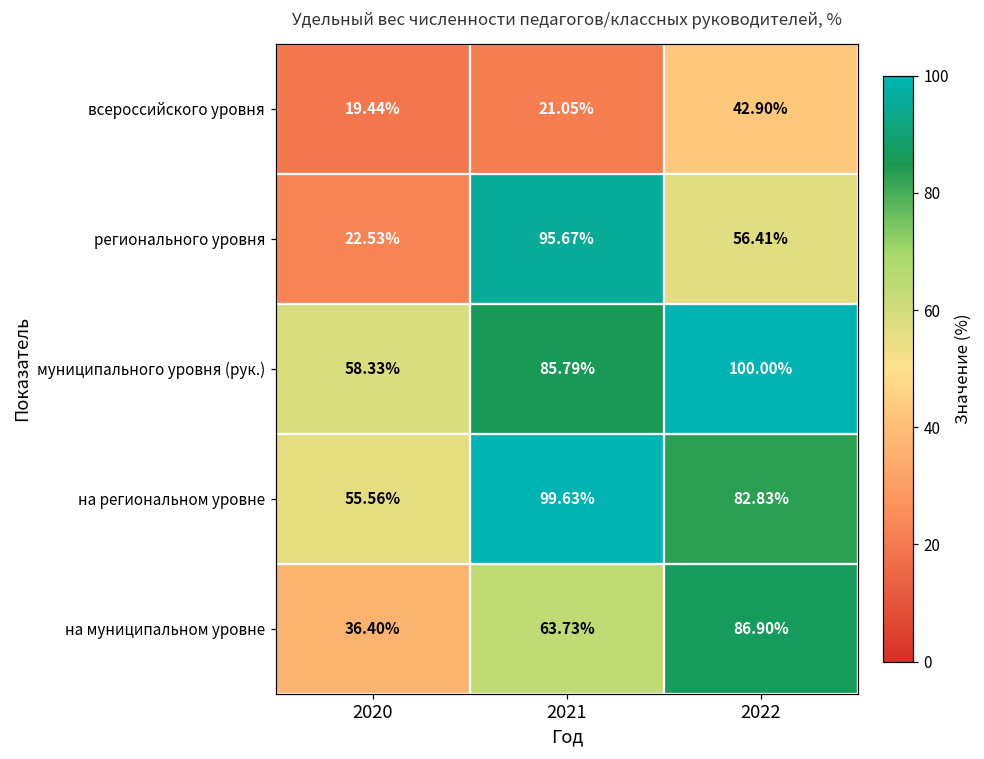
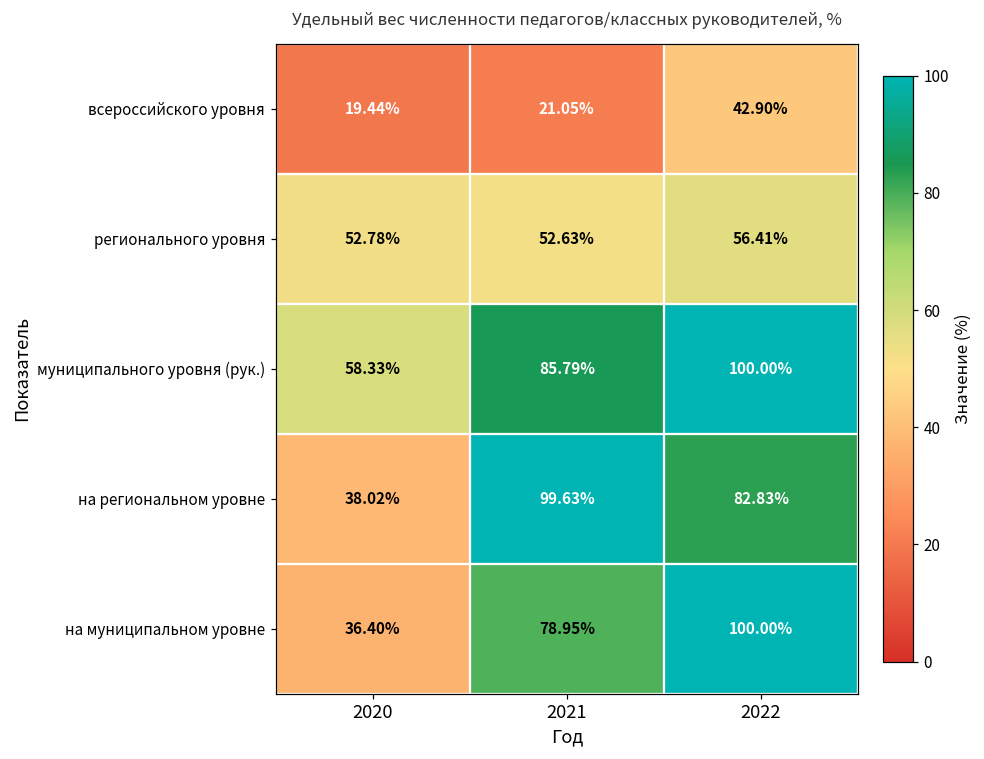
регионального уровня, 2020: 22.53% -> 52.78%
регионального уровня, 2021: 95.67% -> 52.63%
на региональном уровне, 2020: 55.56% -> 38.02%
на муниципальном уровне, 2021: 63.73% -> 78.95%
на муниципальном уровне, 2022: 86.90% -> 100.00%
